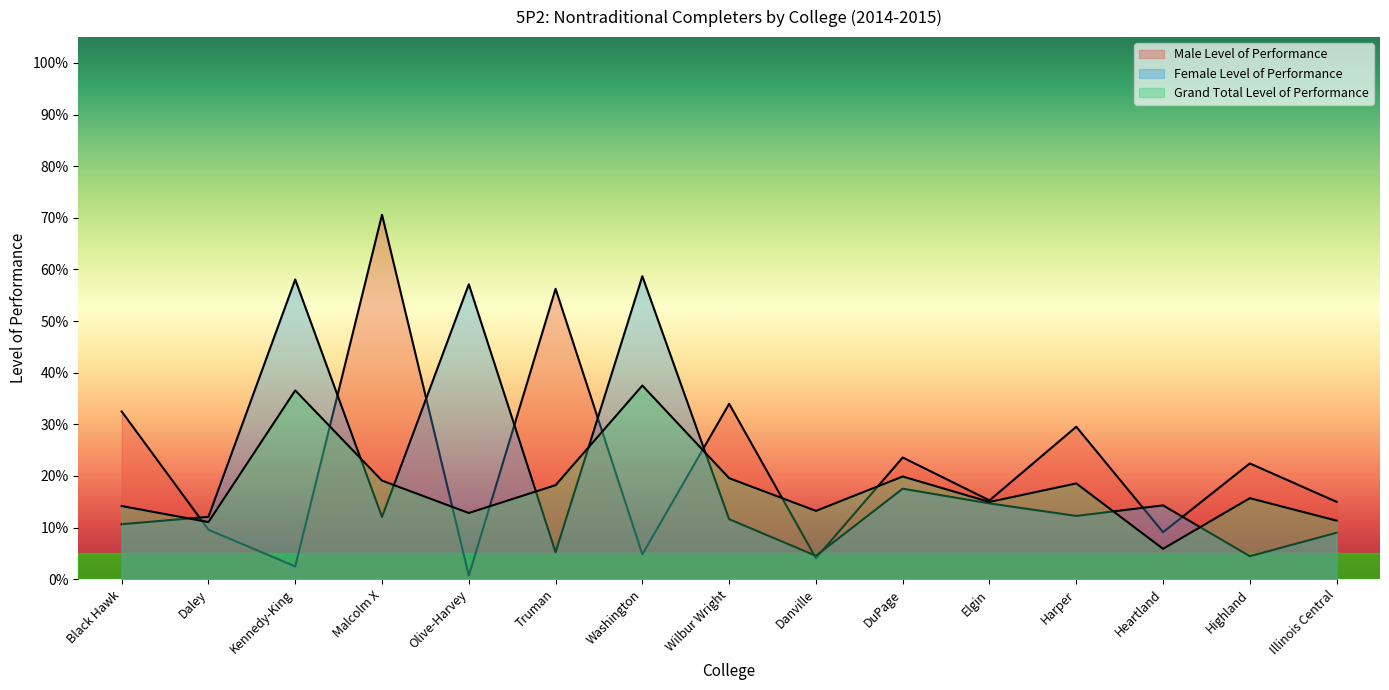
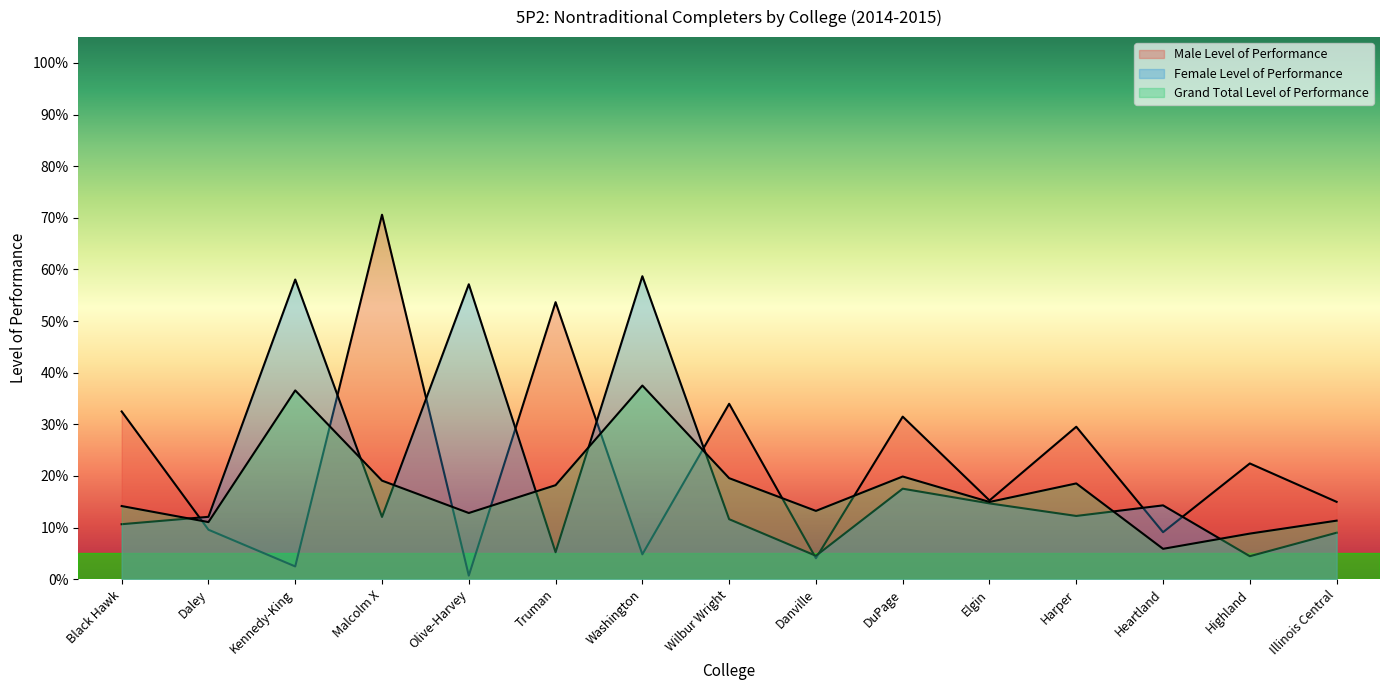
Male Level of Performance, Truman: 56% -> 54%
Male Level of Performance, DuPage: 24% -> 31%
Grand Total Level of Performance, Highland: 16% -> 9%
